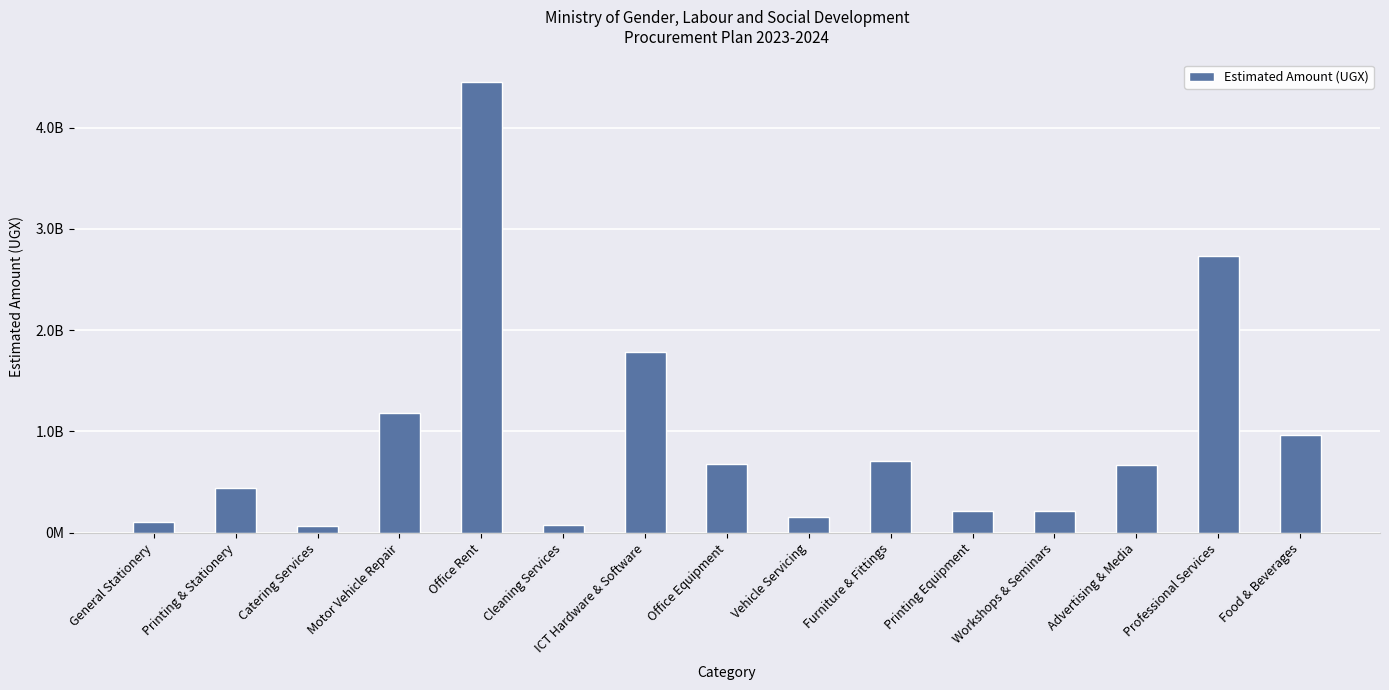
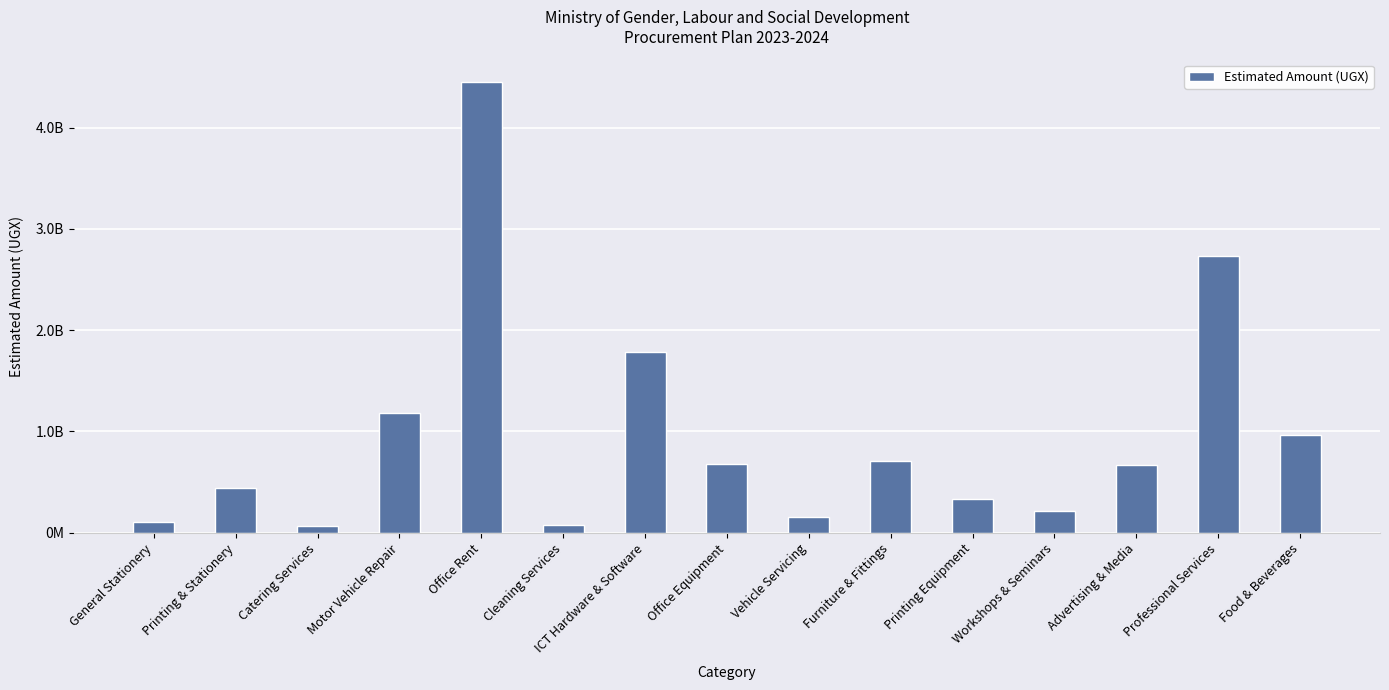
Printing Equipment: 210000000 -> 330000000
